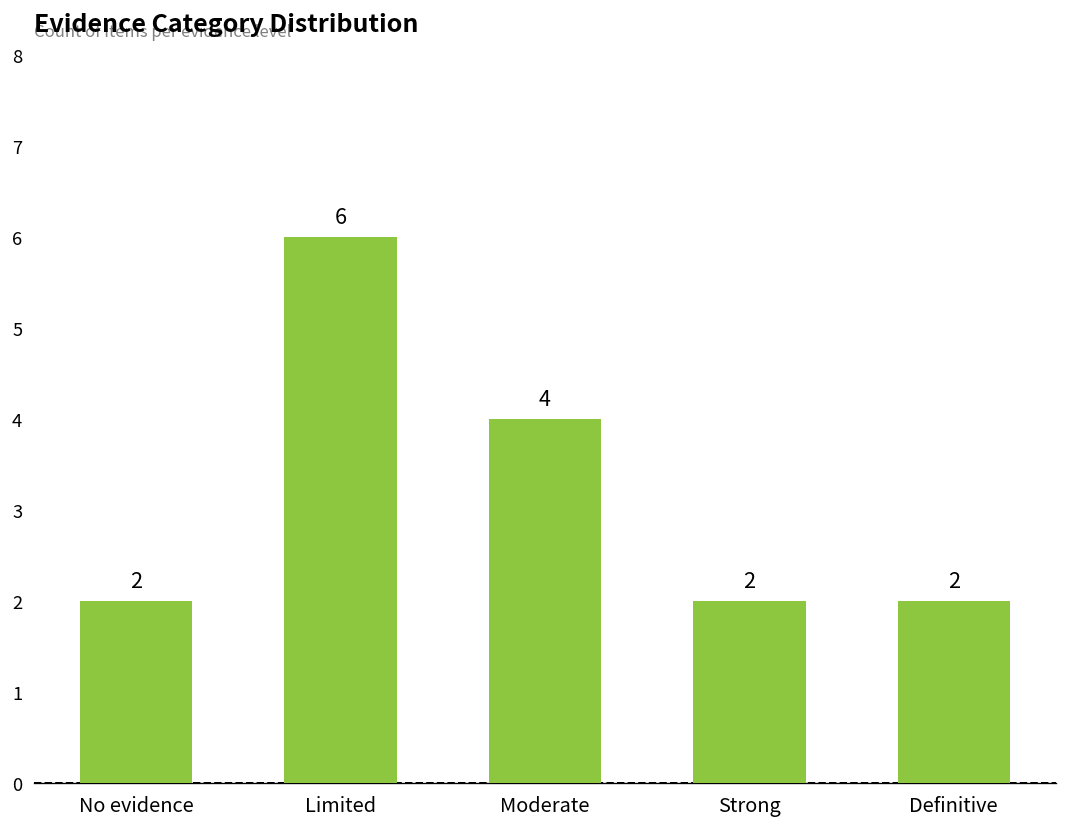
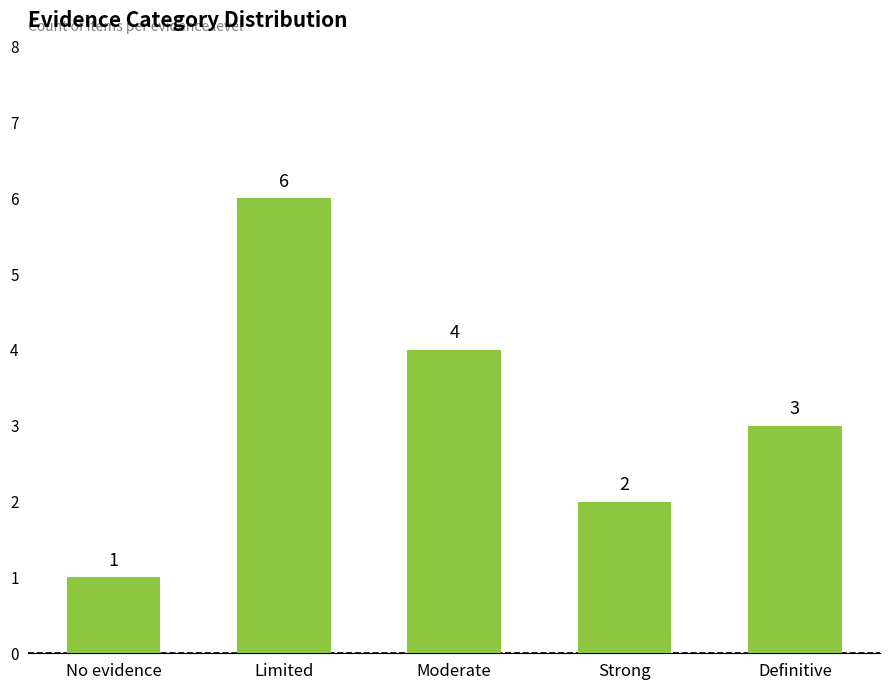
No evidence: 2 -> 1
Definitive: 2 -> 3
